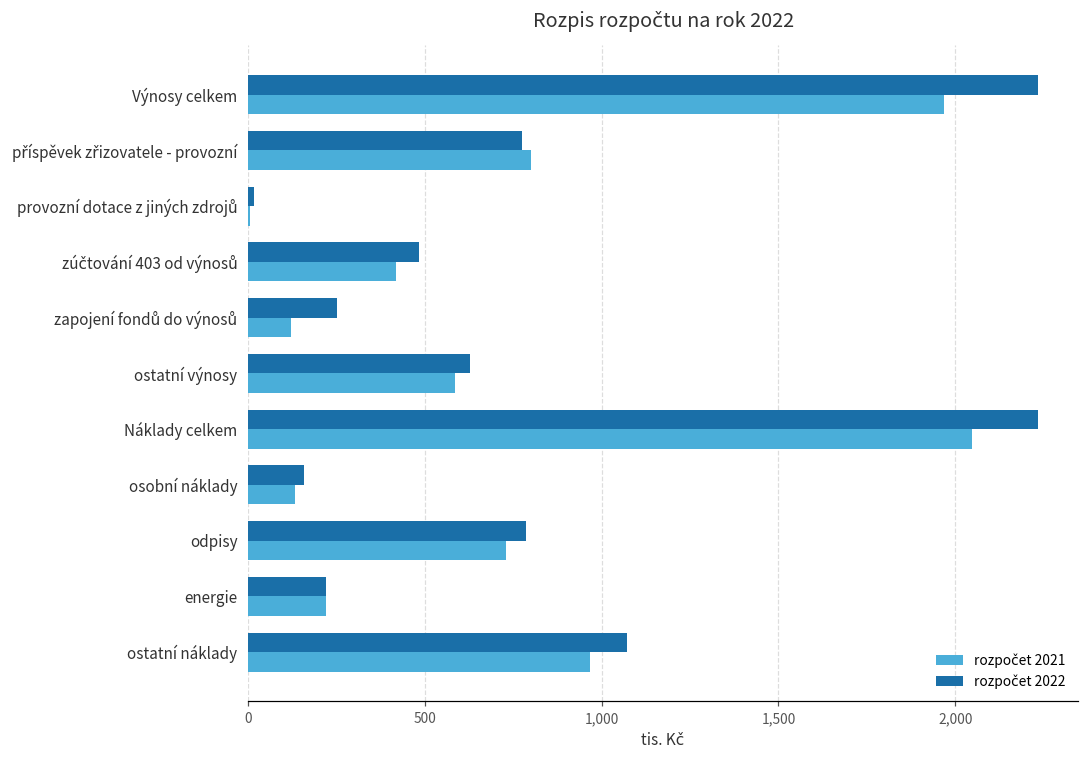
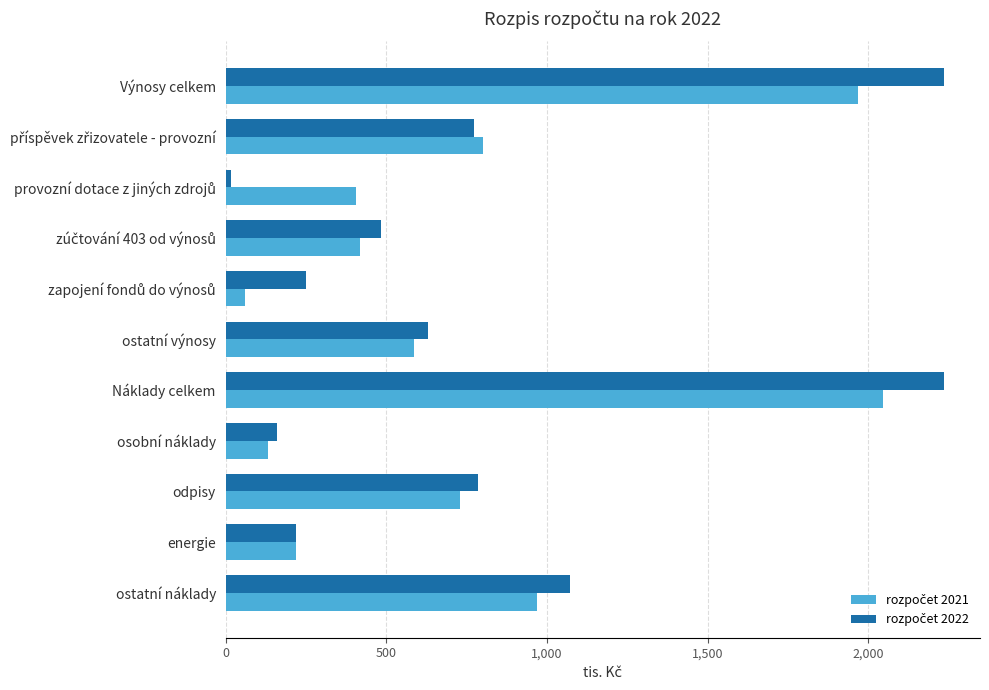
rozpočet 2021, provozní dotace z jiných zdrojů: 10 -> 400
rozpočet 2021, zapojení fondů do výnosů: 120 -> 60
